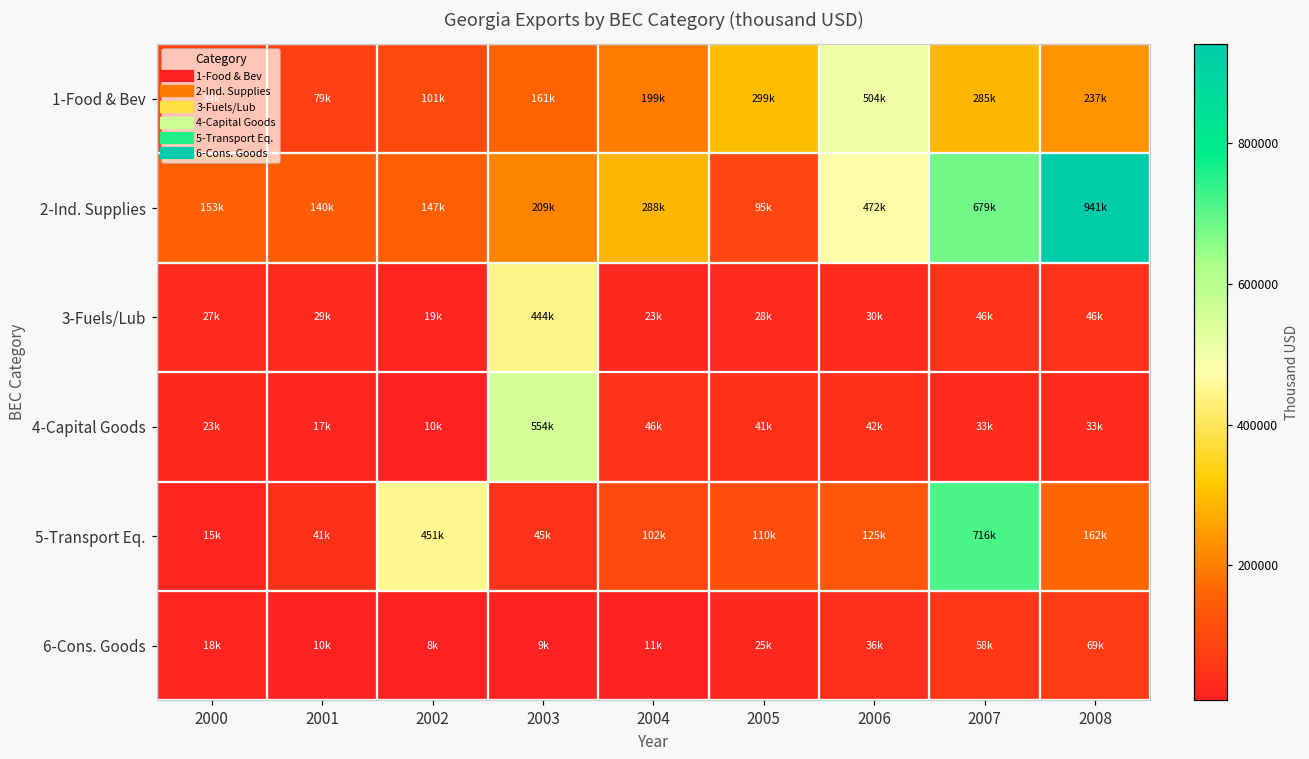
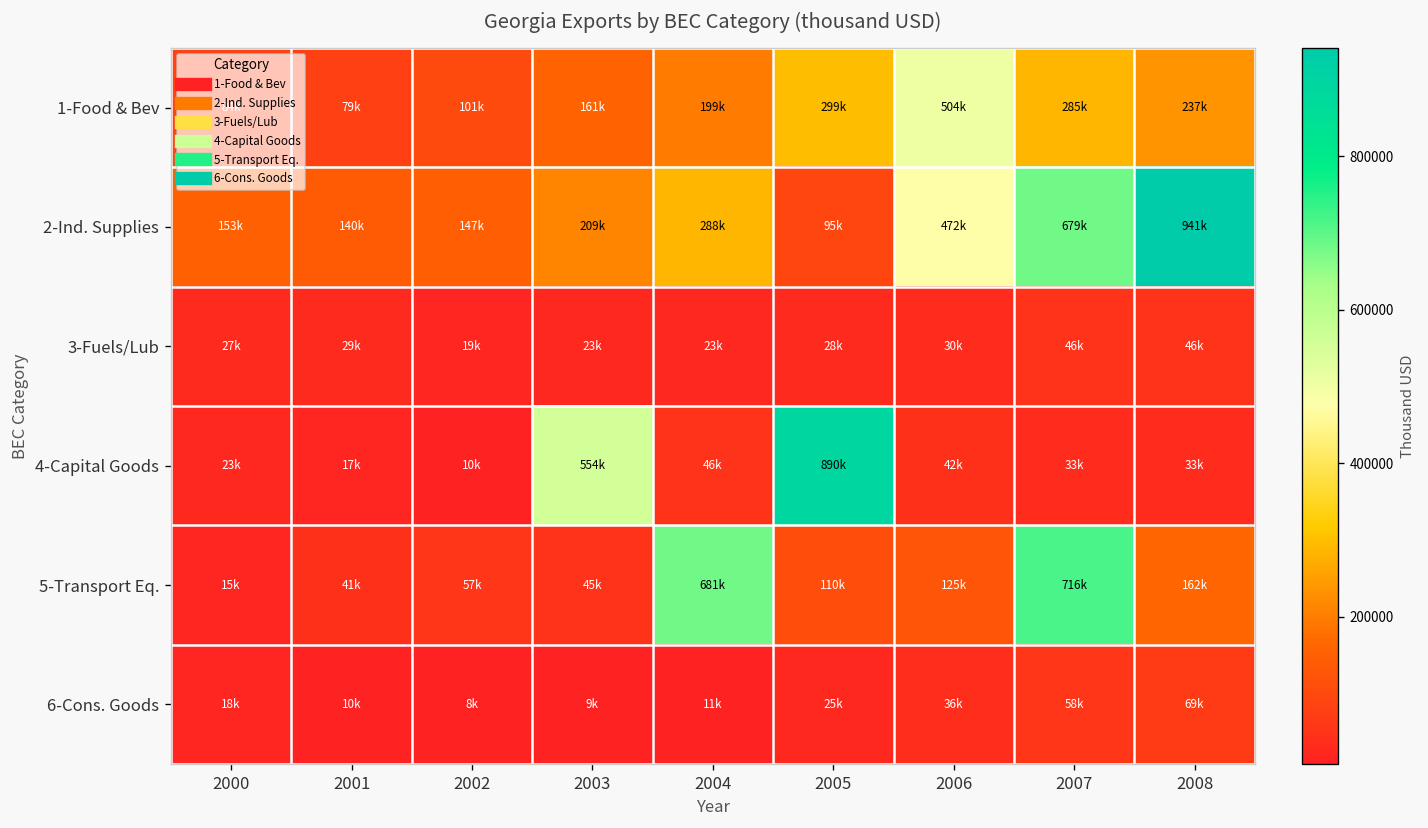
3-Fuels/Lub, 2003: 444k -> 23k
4-Capital Goods, 2005: 41k -> 890k
5-Transport Eq., 2002: 451k -> 57k
5-Transport Eq., 2004: 102k -> 681k
